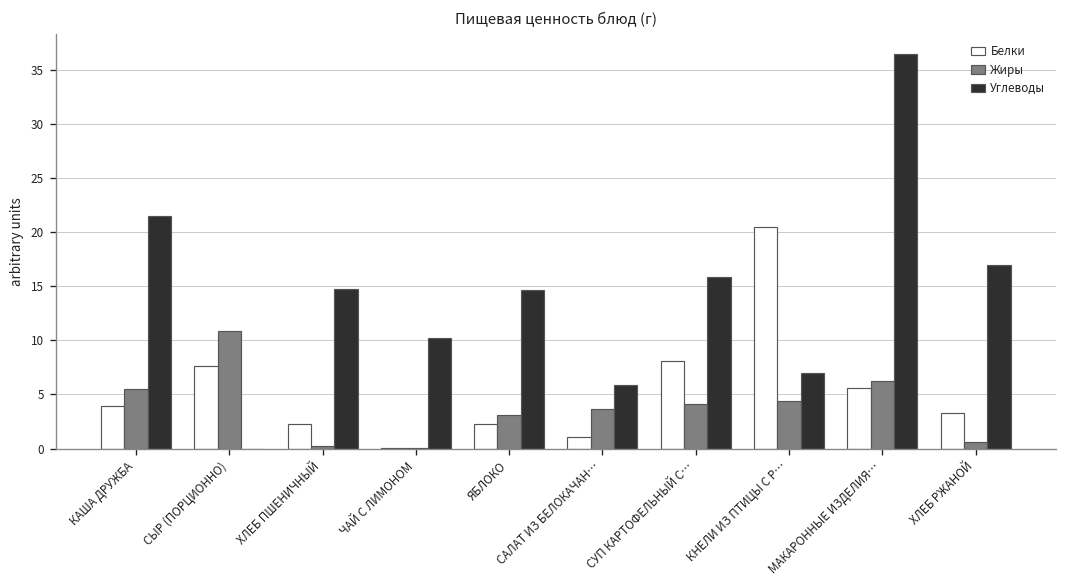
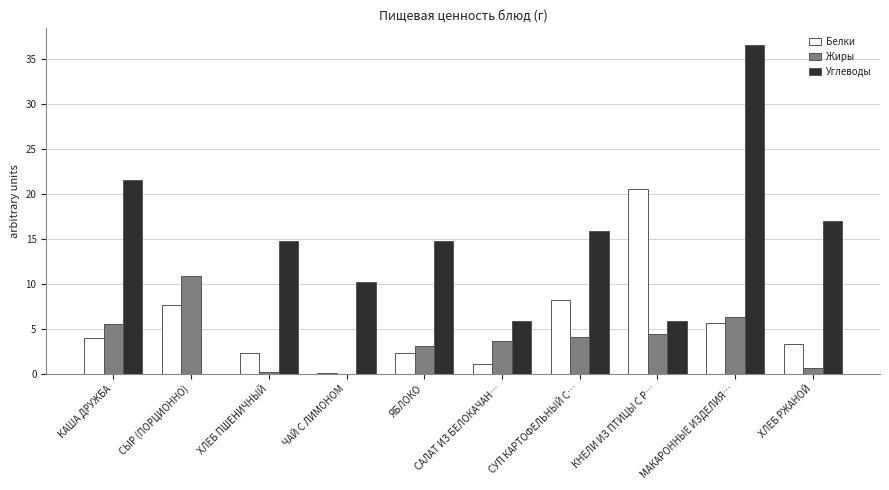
Углеводы, КНЕЛИ ИЗ ПТИЦЫ С Р…: 7 -> 6
